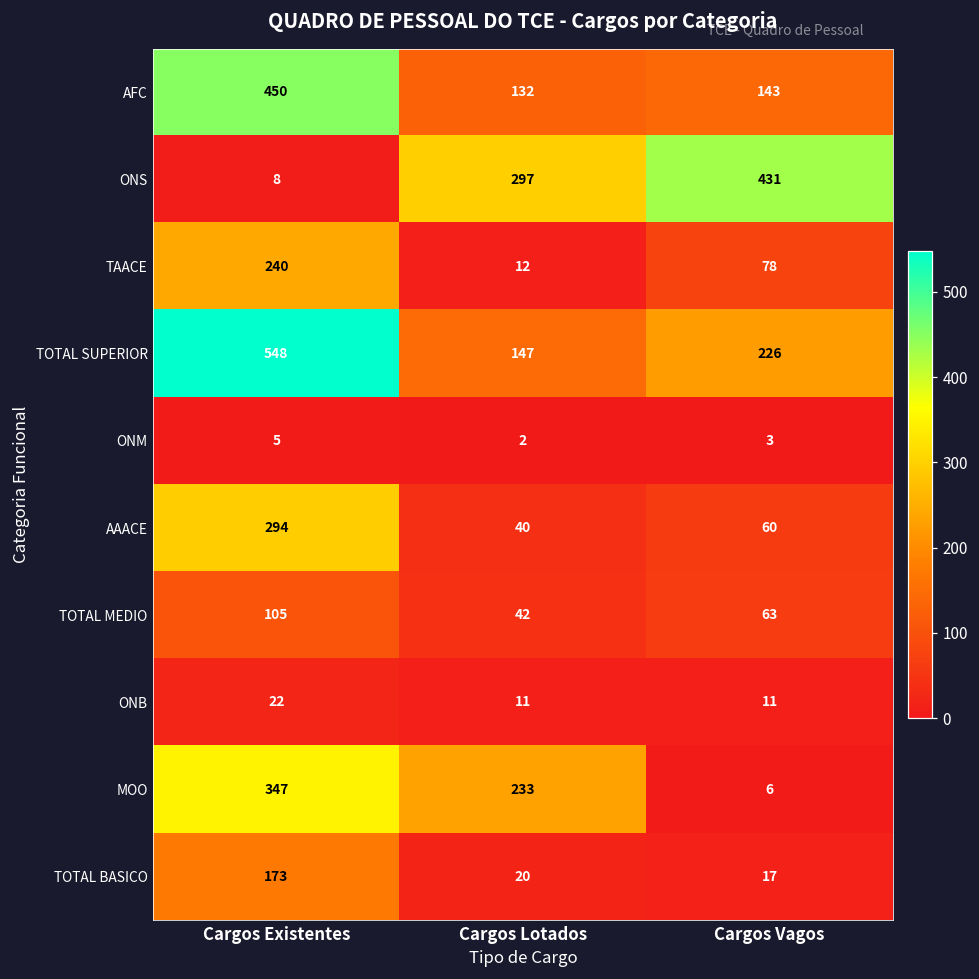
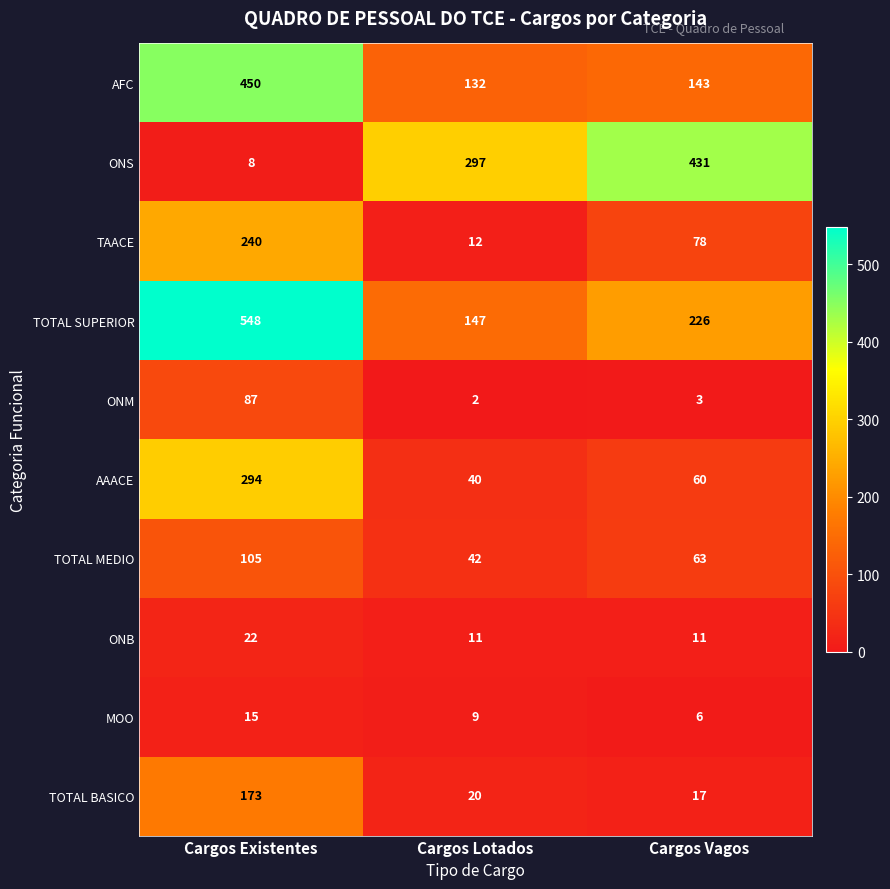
ONM, Cargos Existentes: 5 -> 87
MOO, Cargos Existentes: 347 -> 15
MOO, Cargos Lotados: 233 -> 9
